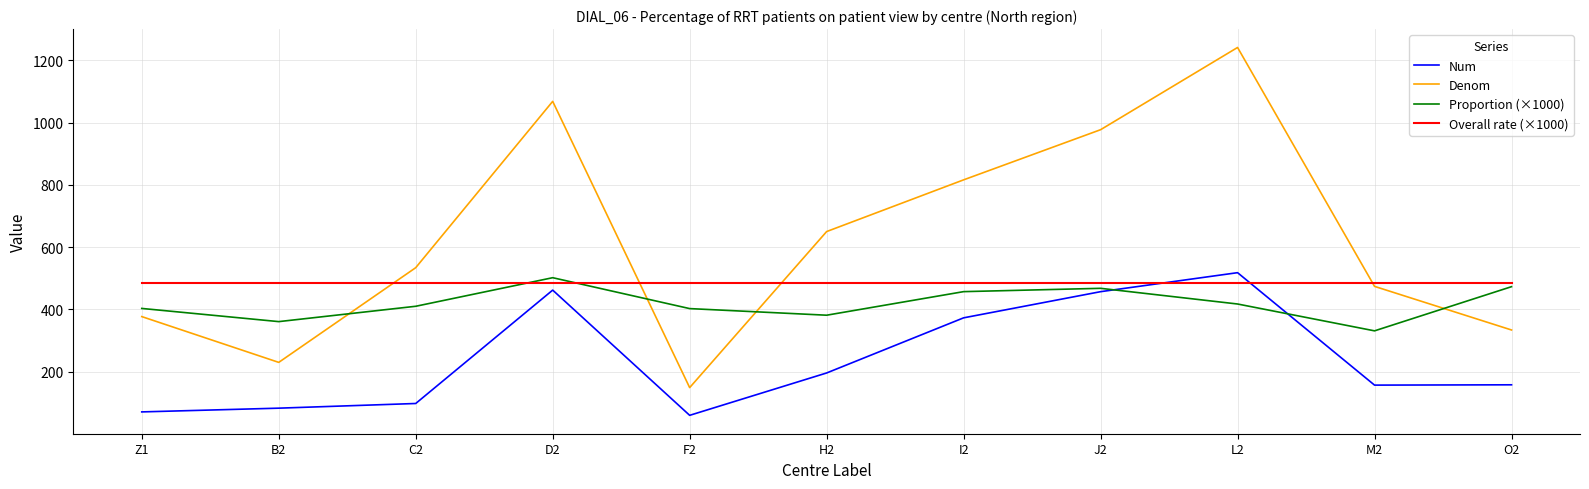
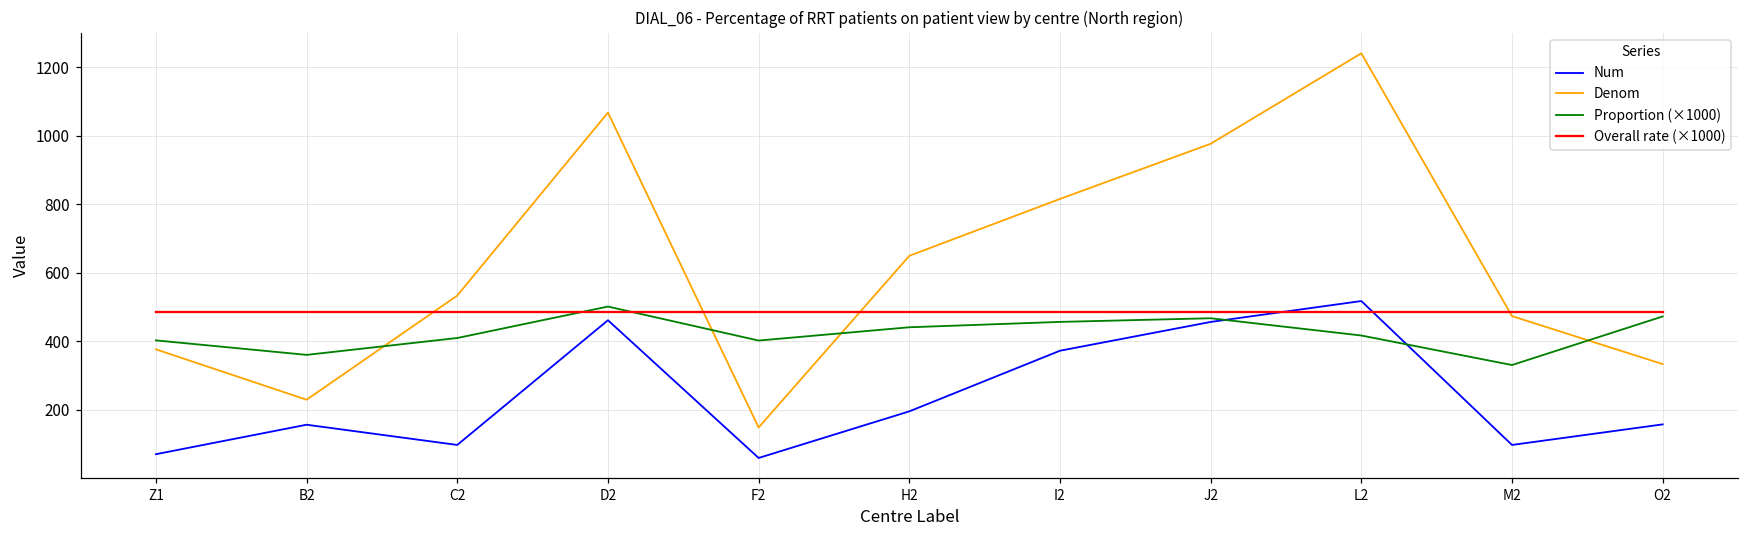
Num, B2: 80 -> 160
Proportion (×1000), H2: 380 -> 440
Num, M2: 160 -> 100
